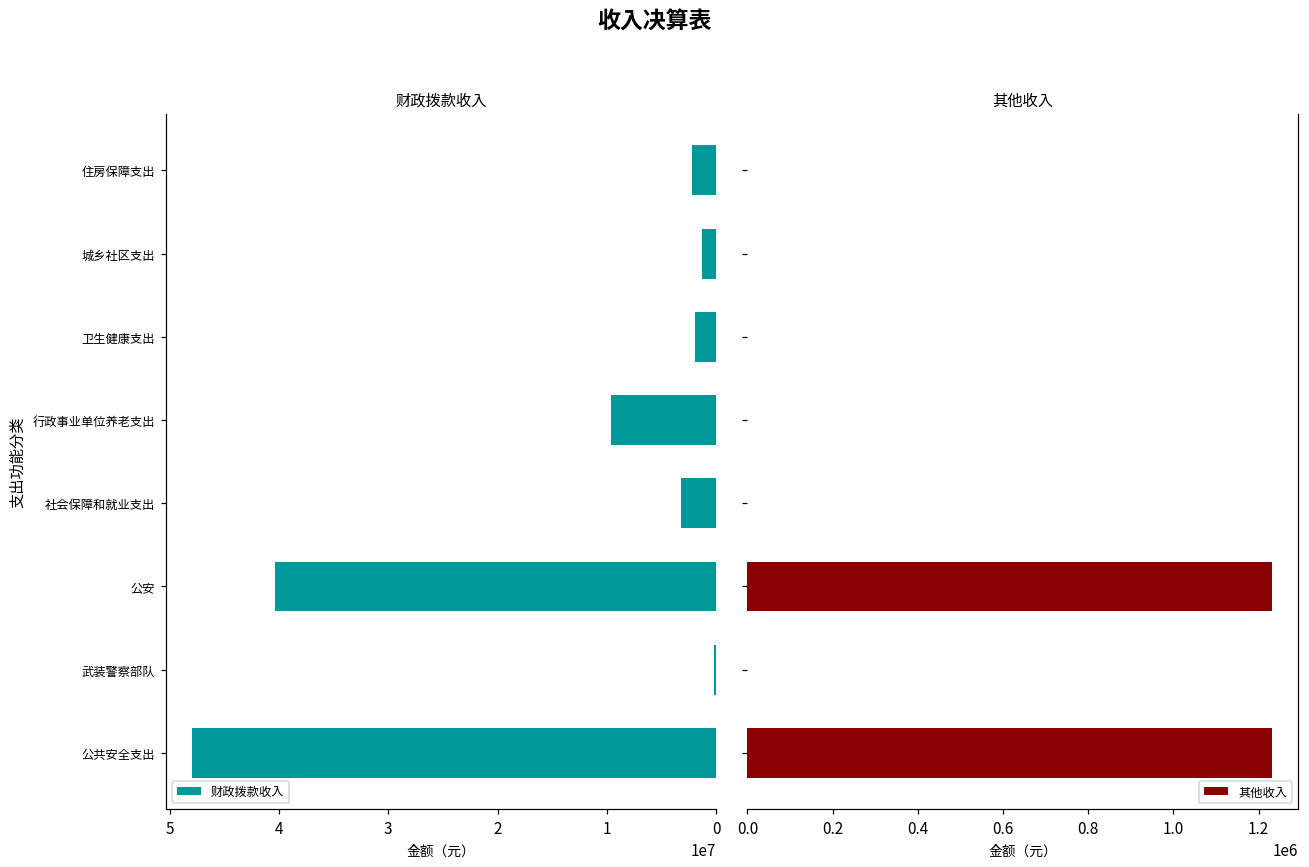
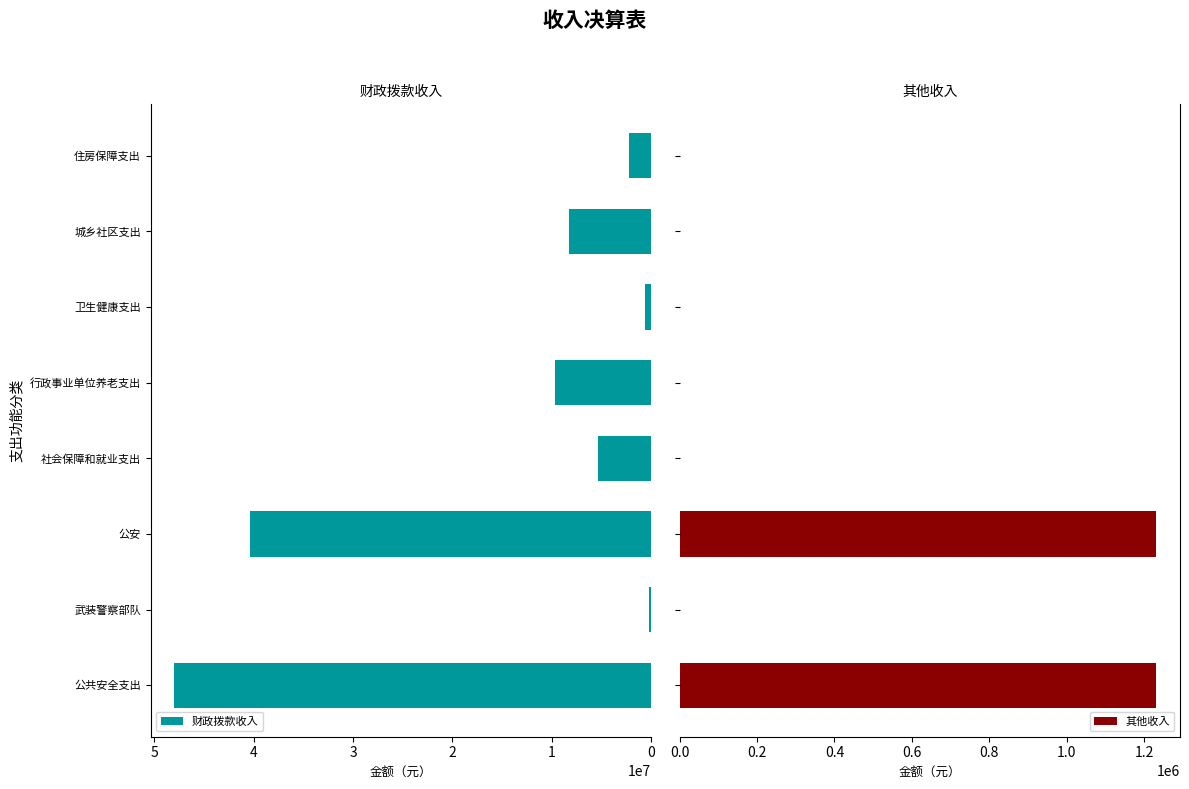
财政拨款收入, 城乡社区支出: 1000000 -> 8000000
财政拨款收入, 卫生健康支出: 2000000 -> 1000000
财政拨款收入, 社会保障和就业支出: 3000000 -> 5000000
